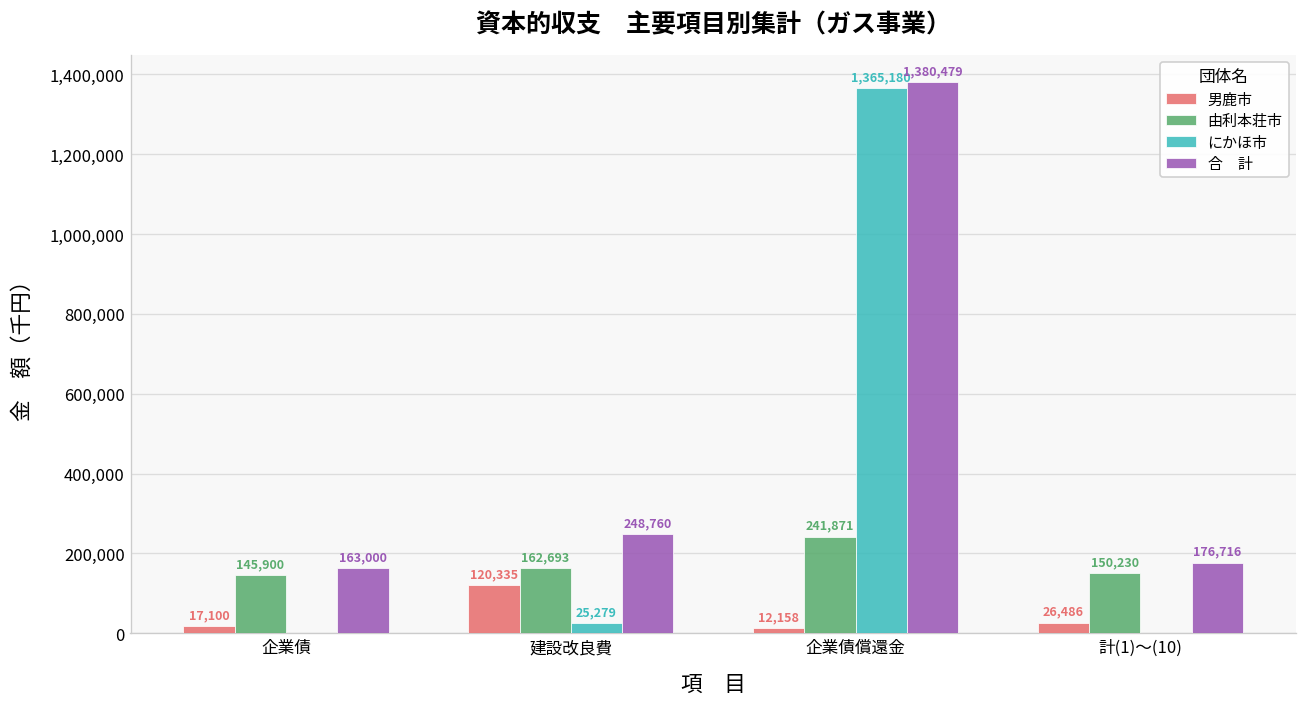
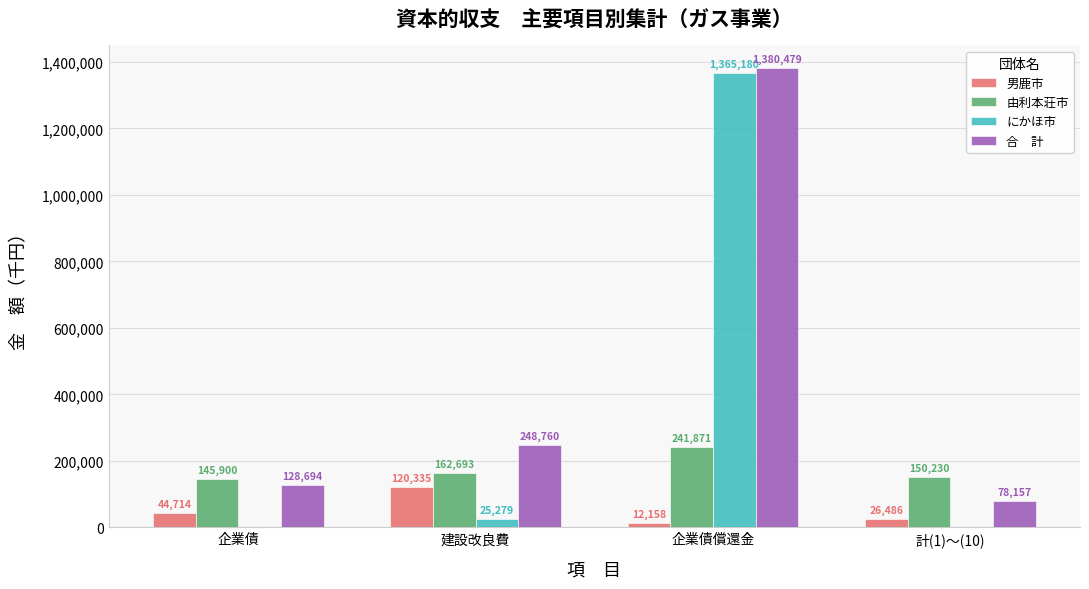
男鹿市, 企業債: 17,100 -> 44,714
合 計, 企業債: 163,000 -> 128,694
合 計, 計(1)～(10): 176,716 -> 78,157
